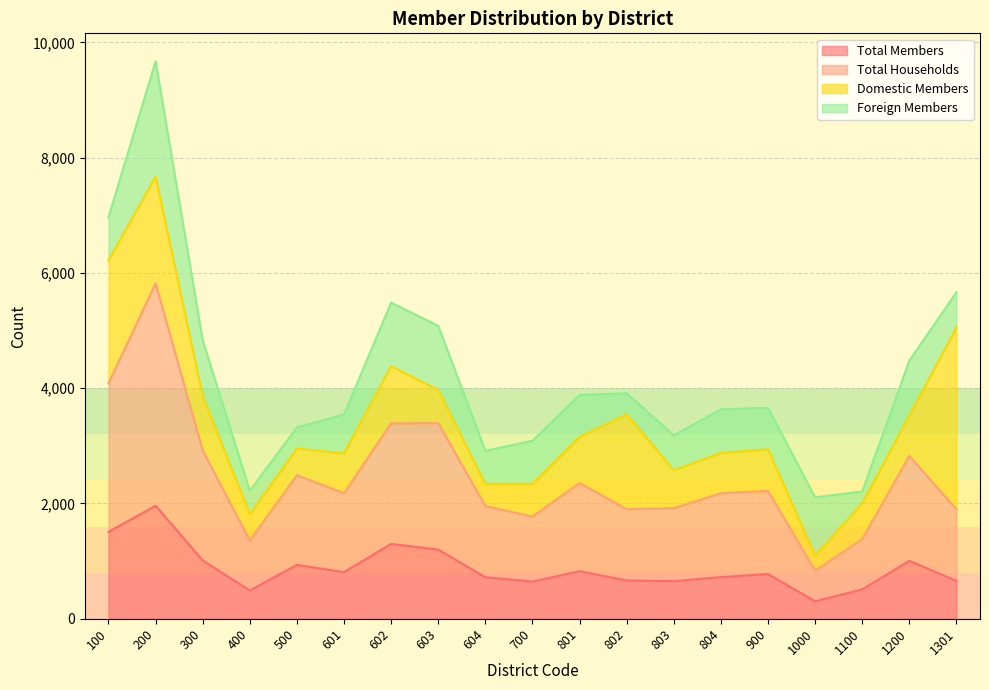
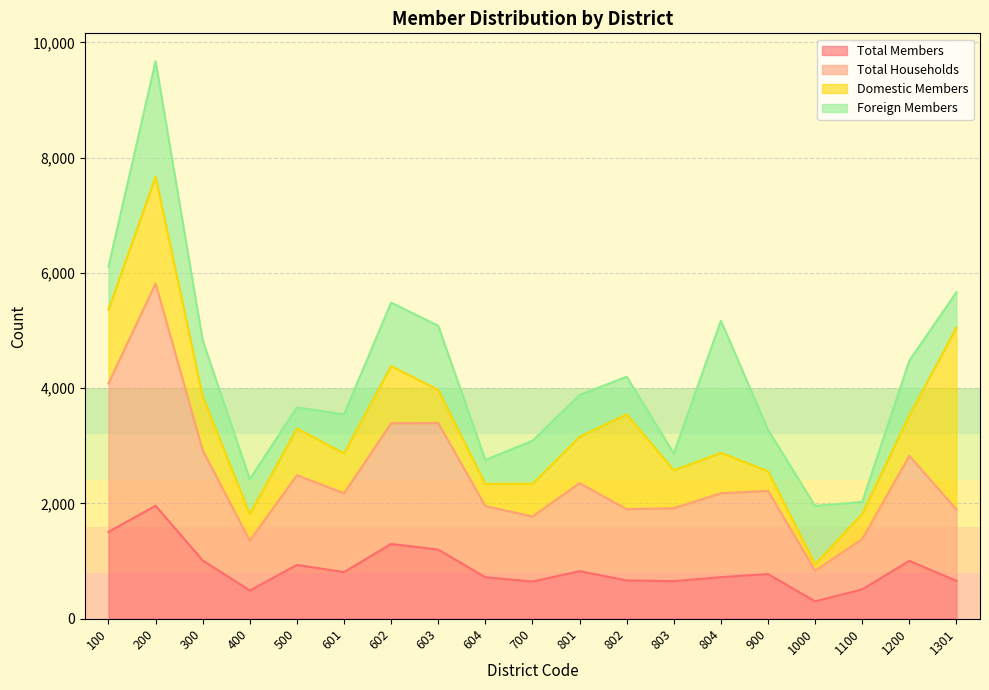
Domestic Members, 100: 2,100 -> 1,300
Foreign Members, 400: 400 -> 600
Domestic Members, 500: 500 -> 800
Foreign Members, 604: 600 -> 400
Foreign Members, 802: 400 -> 700
Foreign Members, 803: 600 -> 300
Foreign Members, 804: 800 -> 2,300
Domestic Members, 900: 700 -> 300
Domestic Members, 1000: 300 -> 100
Domestic Members, 1100: 600 -> 400
